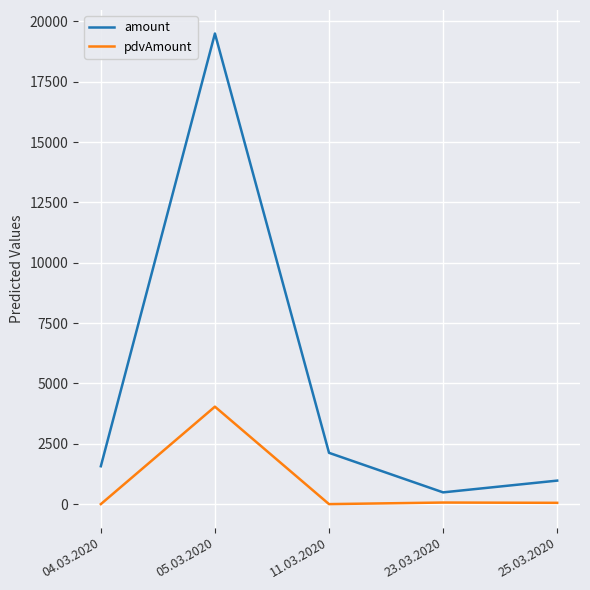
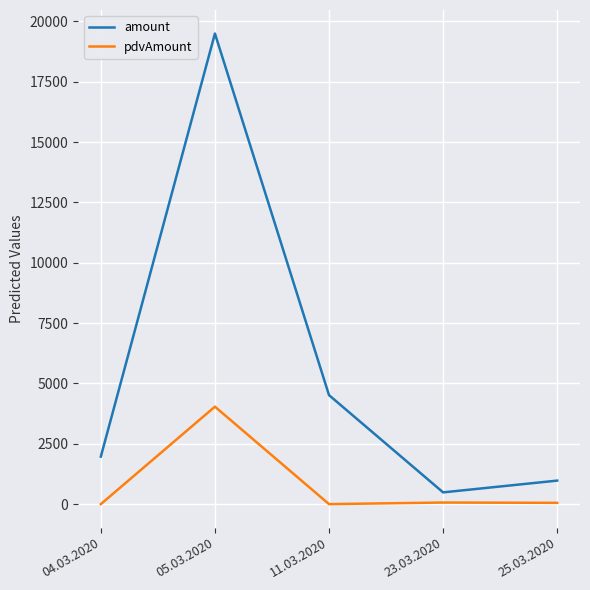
amount, 04.03.2020: 1600 -> 2000
amount, 11.03.2020: 2100 -> 4500
